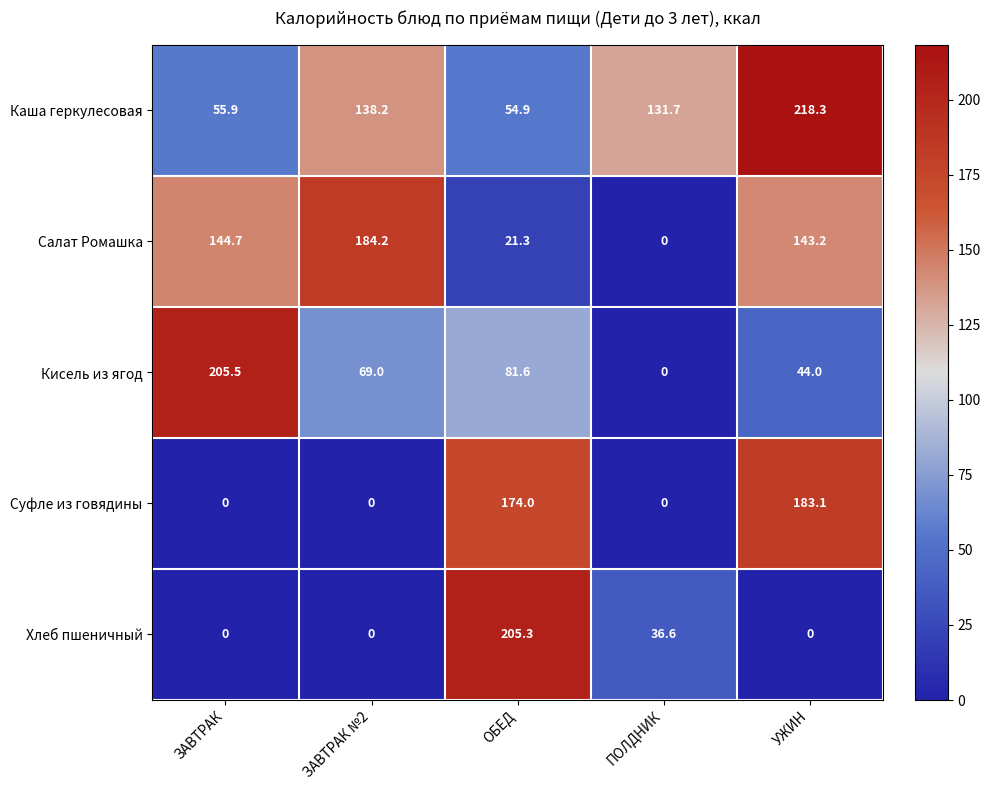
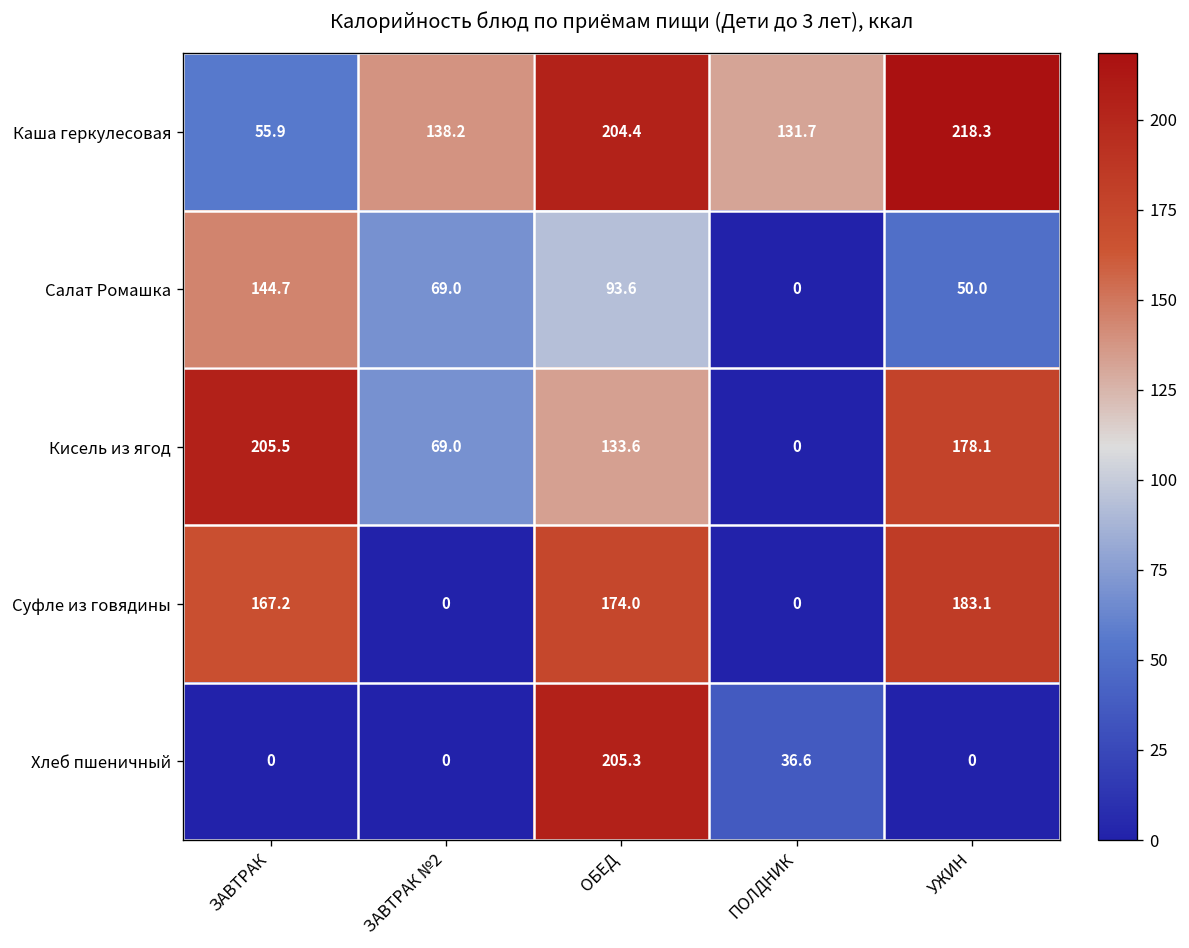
Каша геркулесовая, ОБЕД: 54.9 -> 204.4
Салат Ромашка, ЗАВТРАК №2: 184.2 -> 69.0
Салат Ромашка, ОБЕД: 21.3 -> 93.6
Салат Ромашка, УЖИН: 143.2 -> 50.0
Кисель из ягод, ОБЕД: 81.6 -> 133.6
Кисель из ягод, УЖИН: 44.0 -> 178.1
Суфле из говядины, ЗАВТРАК: 0 -> 167.2
